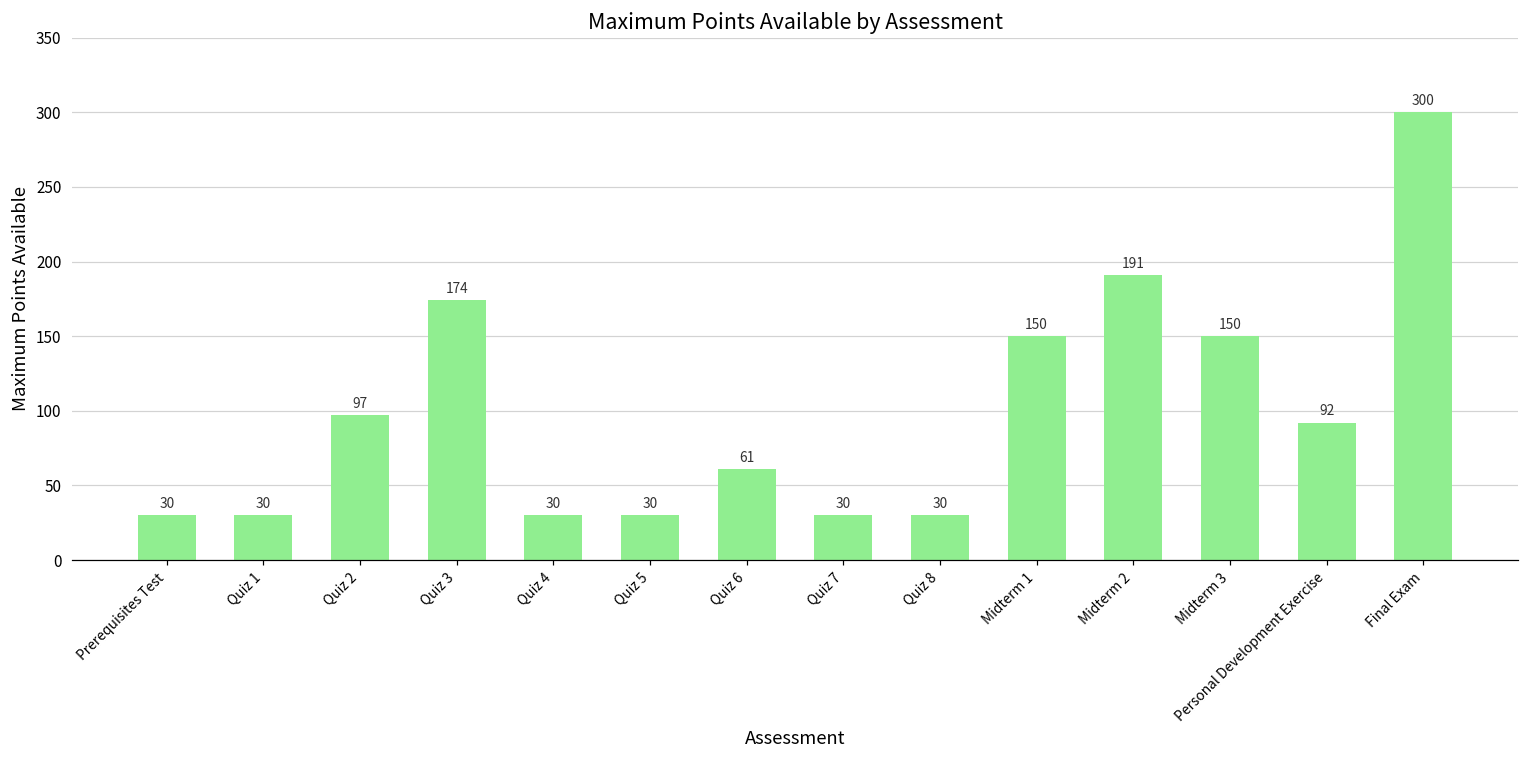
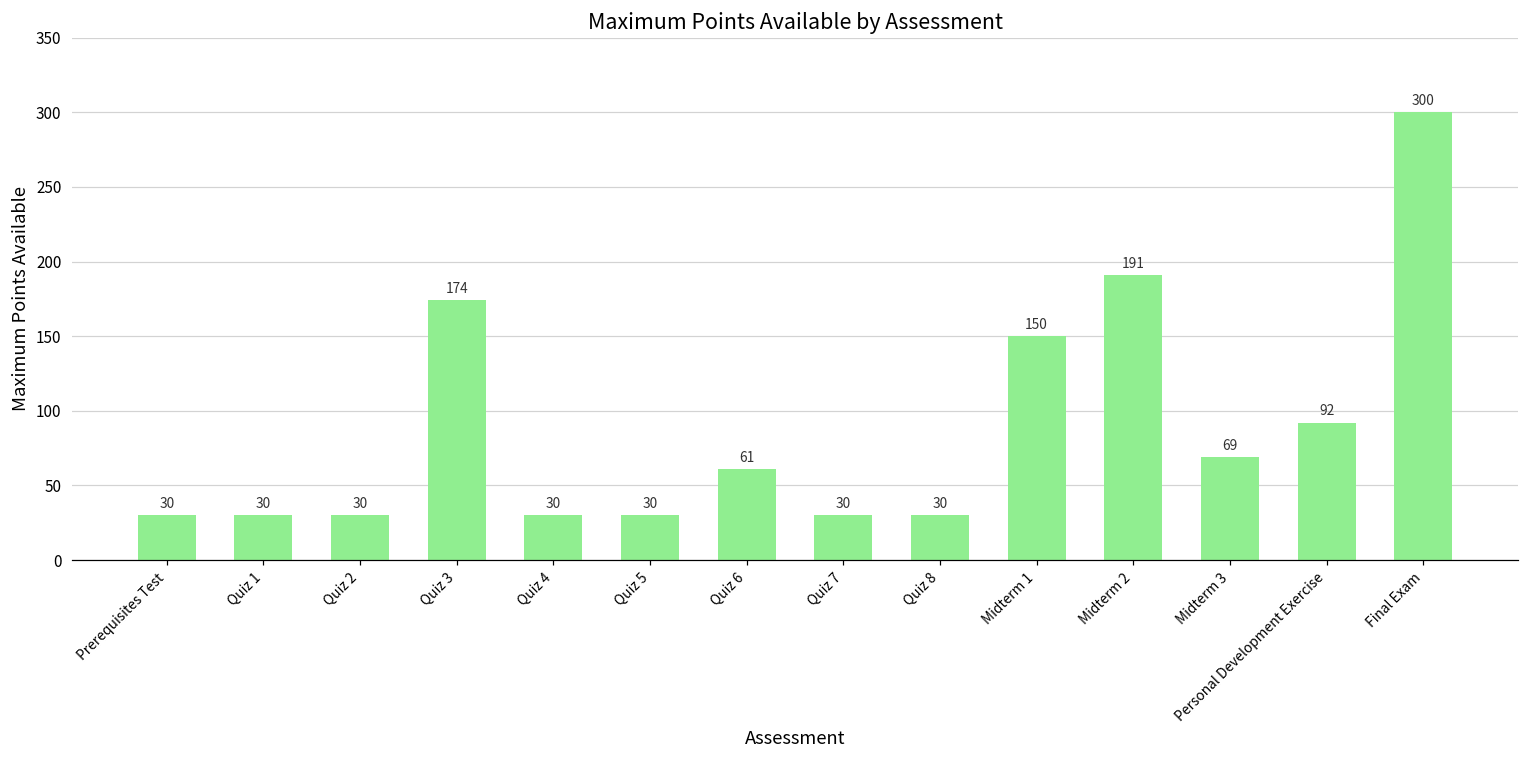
Quiz 2: 97 -> 30
Midterm 3: 150 -> 69
